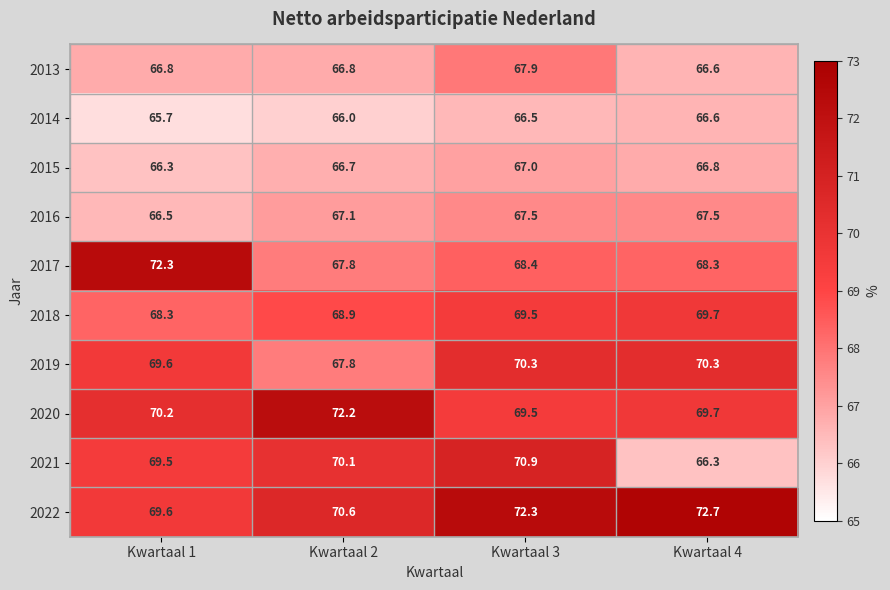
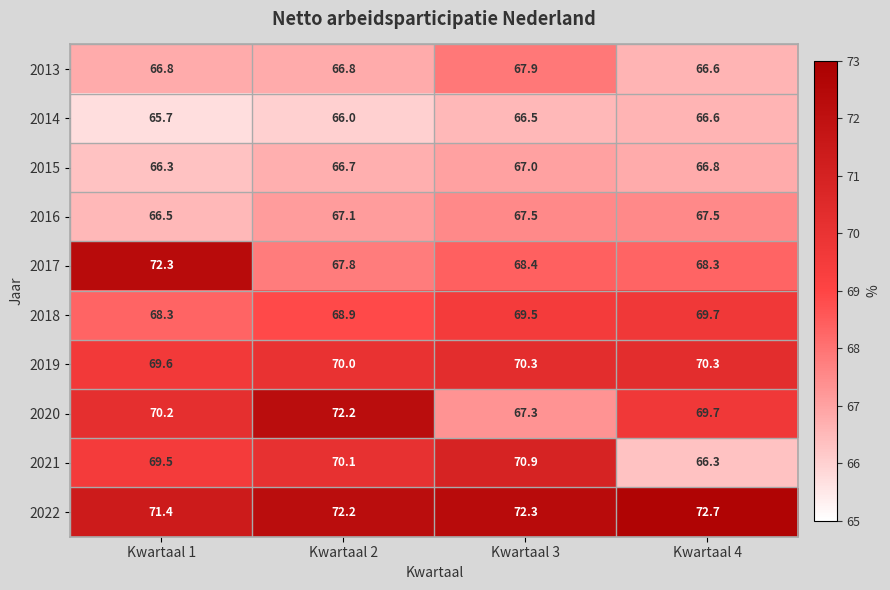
2019, Kwartaal 2: 67.8 -> 70.0
2020, Kwartaal 3: 69.5 -> 67.3
2022, Kwartaal 1: 69.6 -> 71.4
2022, Kwartaal 2: 70.6 -> 72.2
